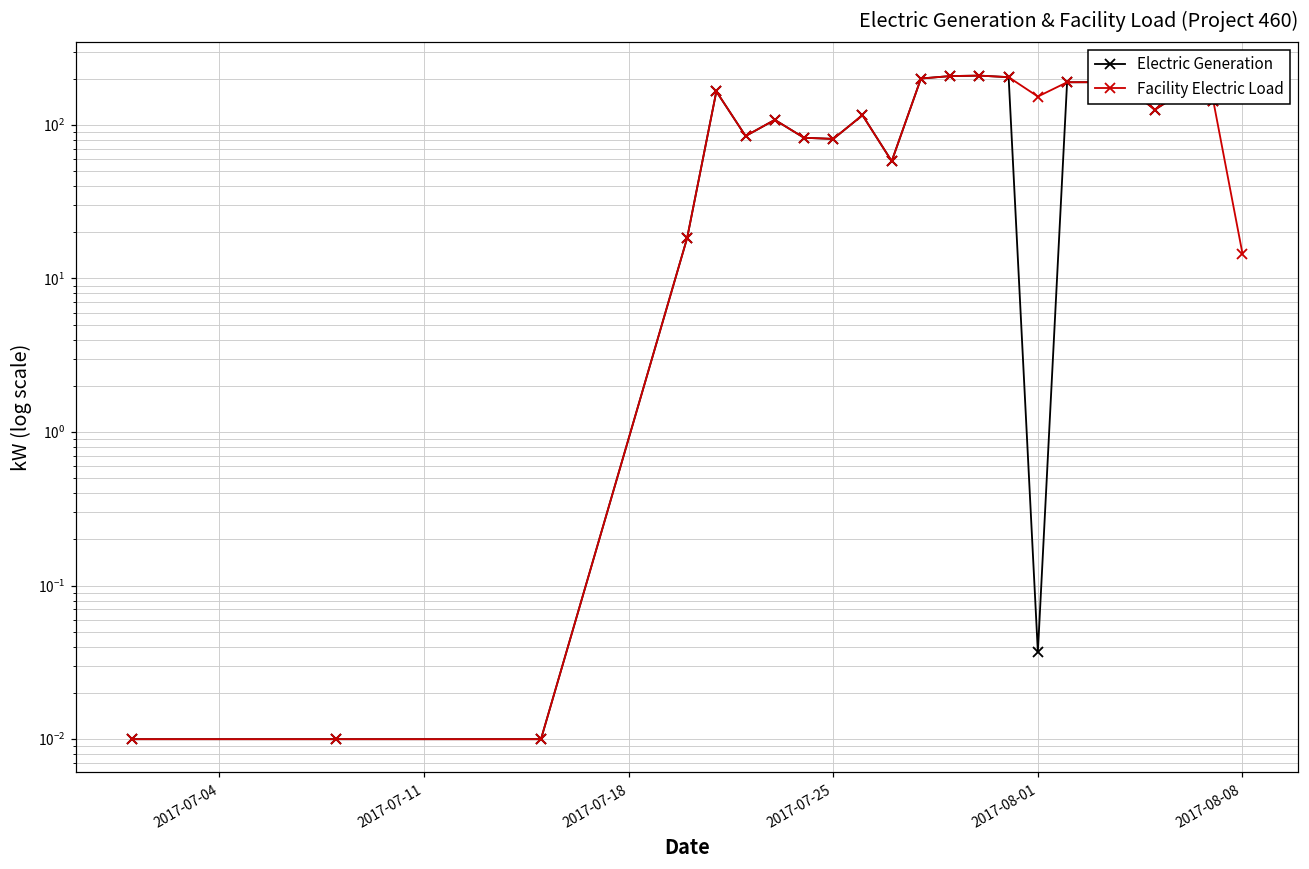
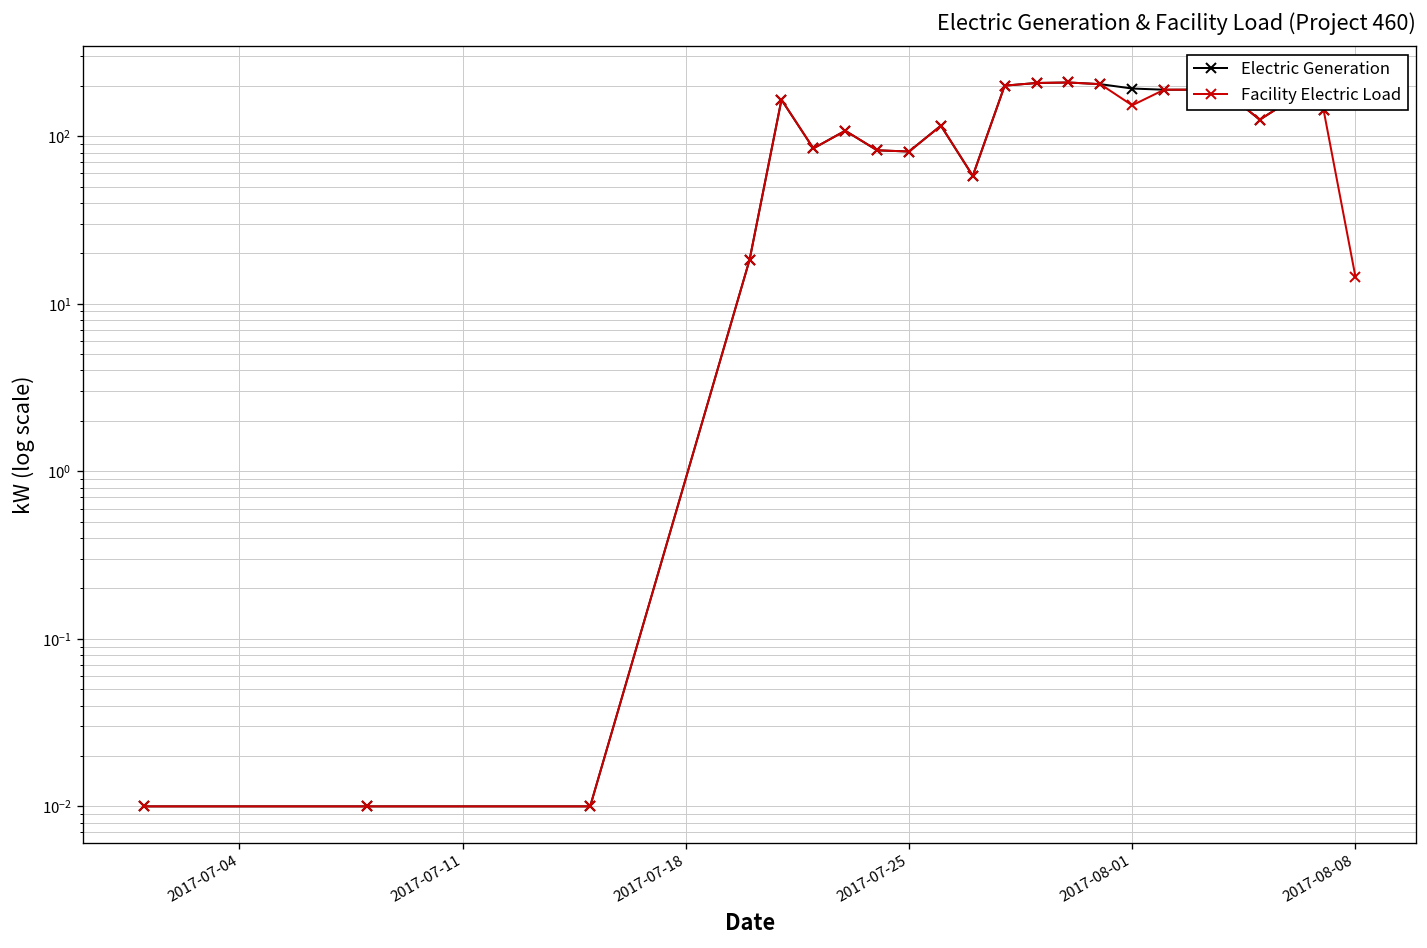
Electric Generation, 2017-08-01: 0.037 -> 190
